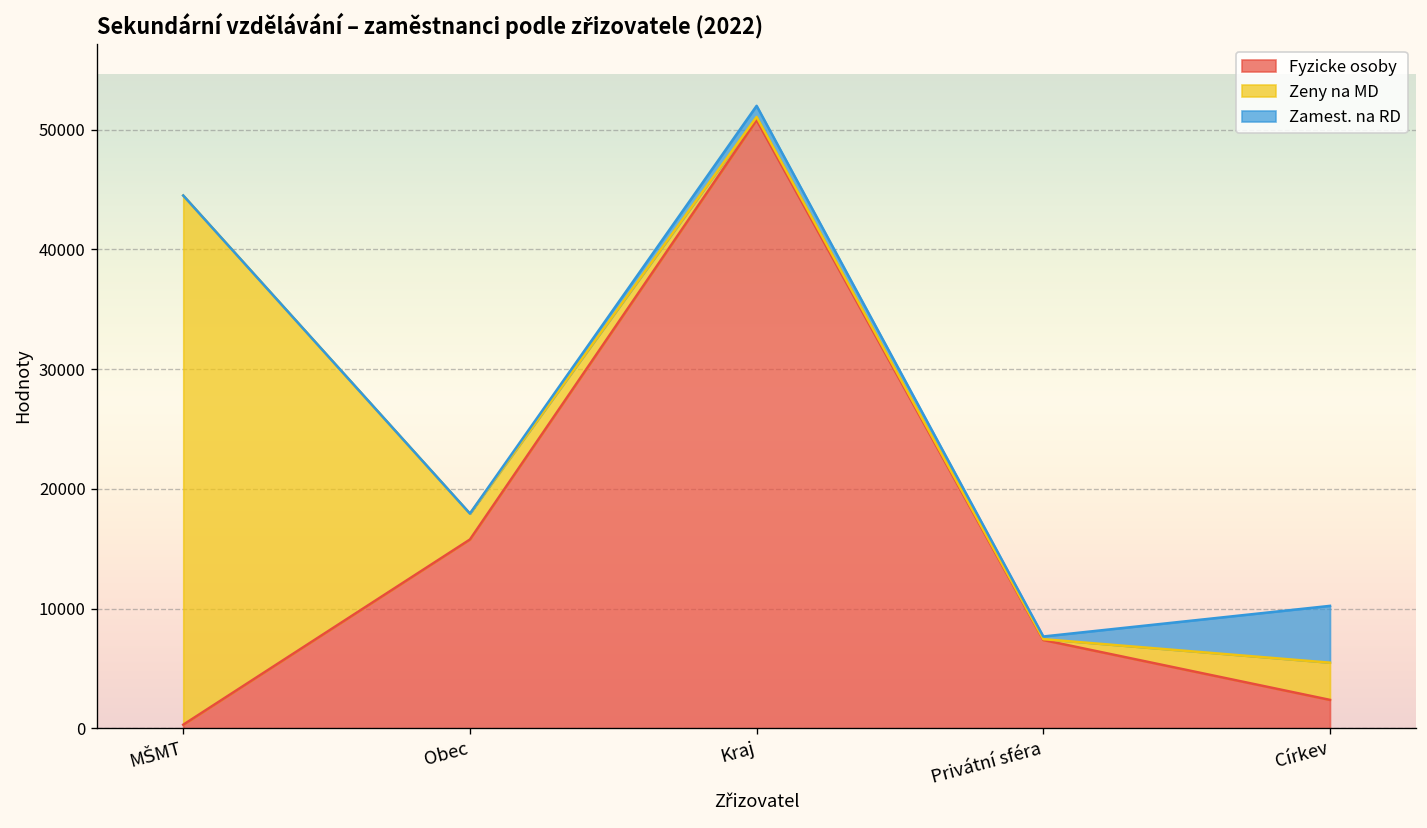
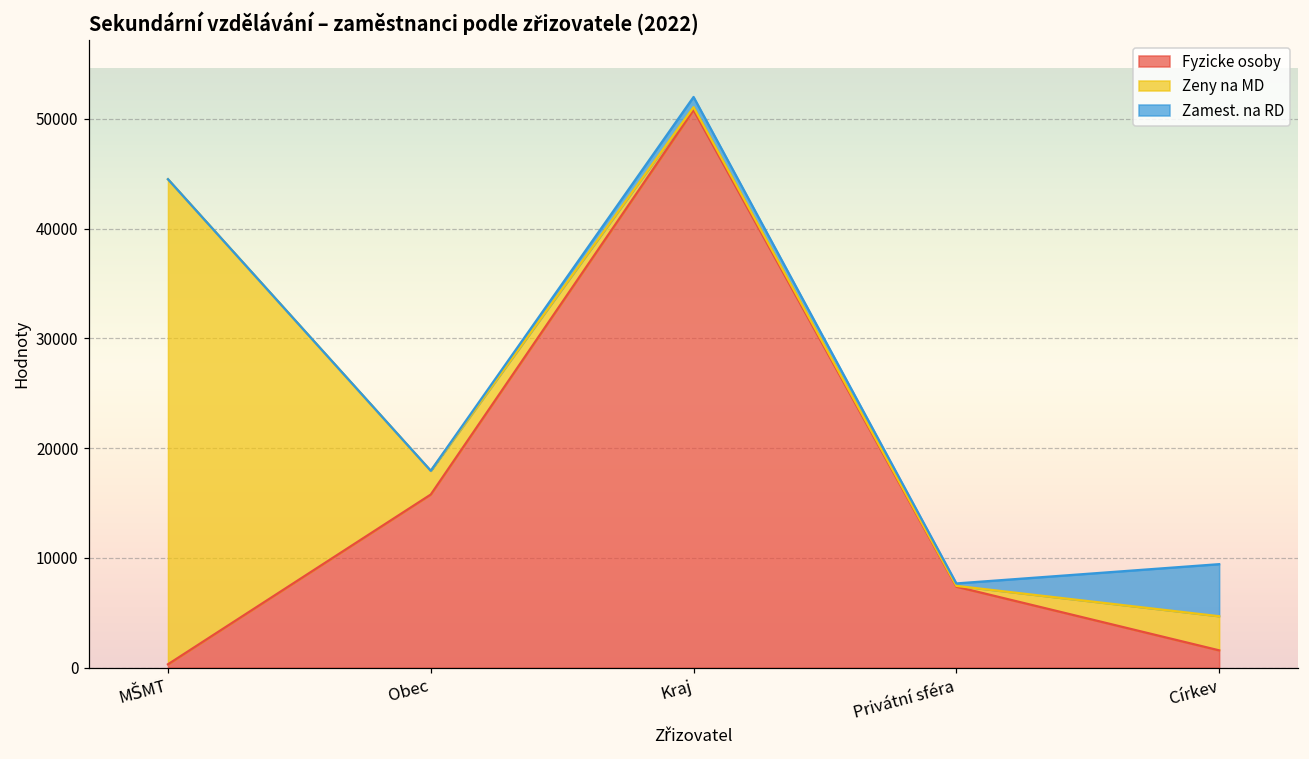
Fyzicke osoby, Církev: 2400 -> 1600
